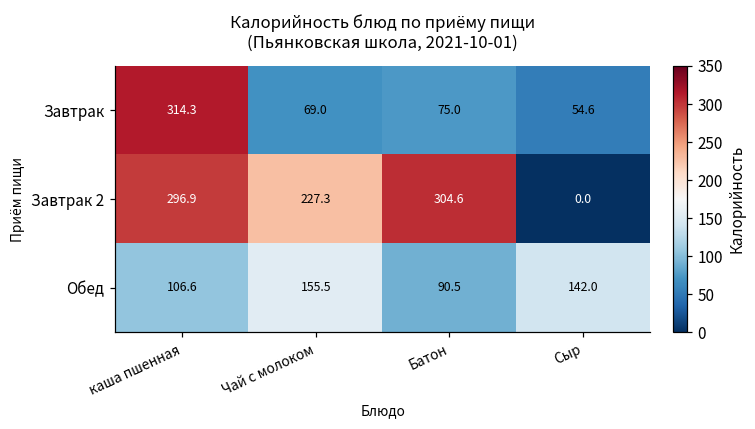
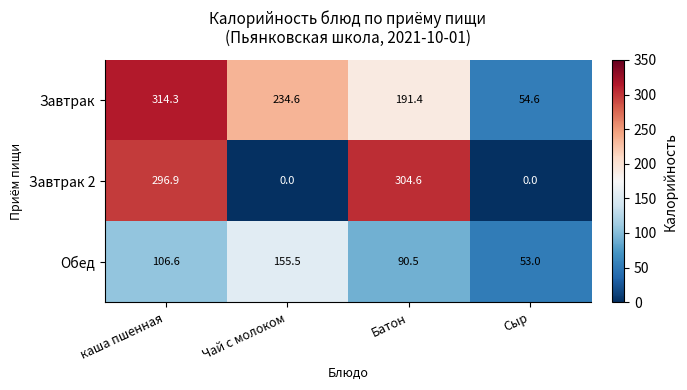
Завтрак, Чай с молоком: 69.0 -> 234.6
Завтрак, Батон: 75.0 -> 191.4
Завтрак 2, Чай с молоком: 227.3 -> 0.0
Обед, Сыр: 142.0 -> 53.0
